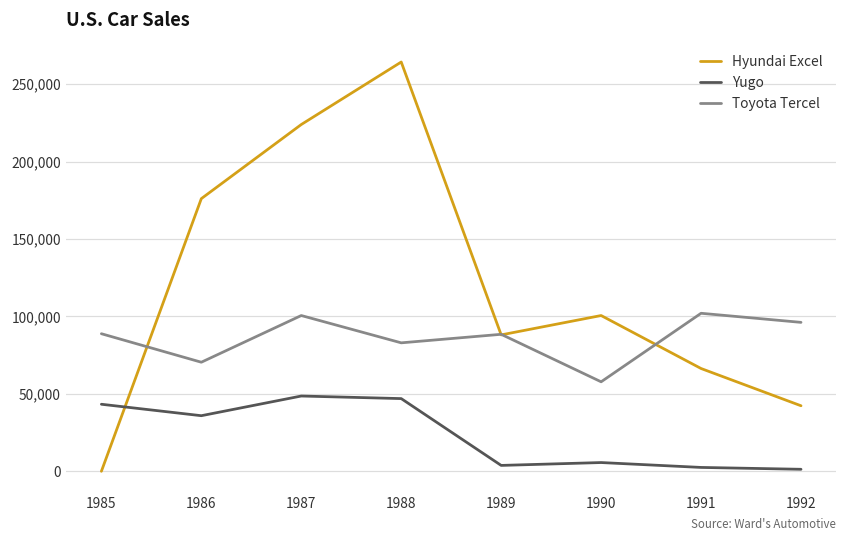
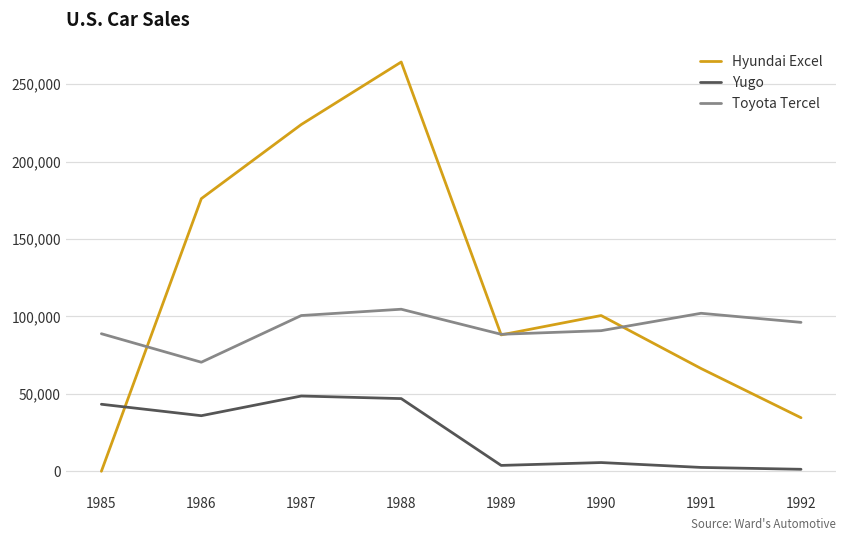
Toyota Tercel, 1988: 83,000 -> 105,000
Toyota Tercel, 1990: 58,000 -> 91,000
Hyundai Excel, 1992: 42,000 -> 35,000
